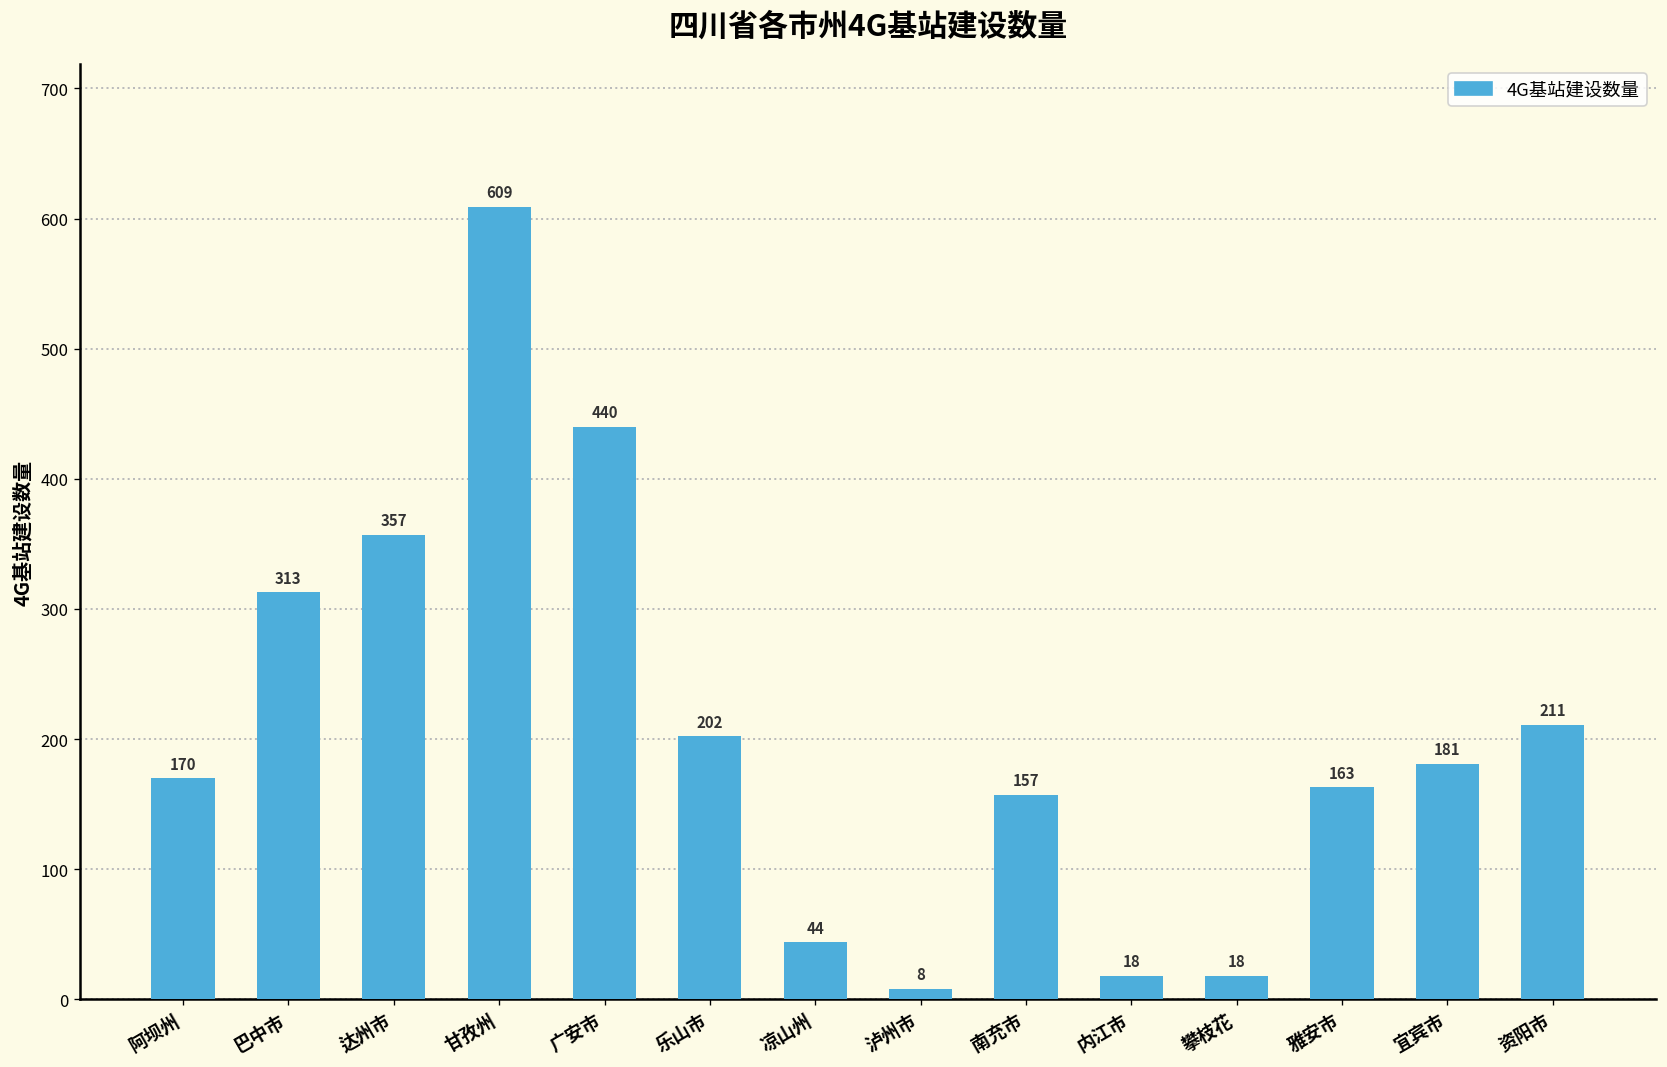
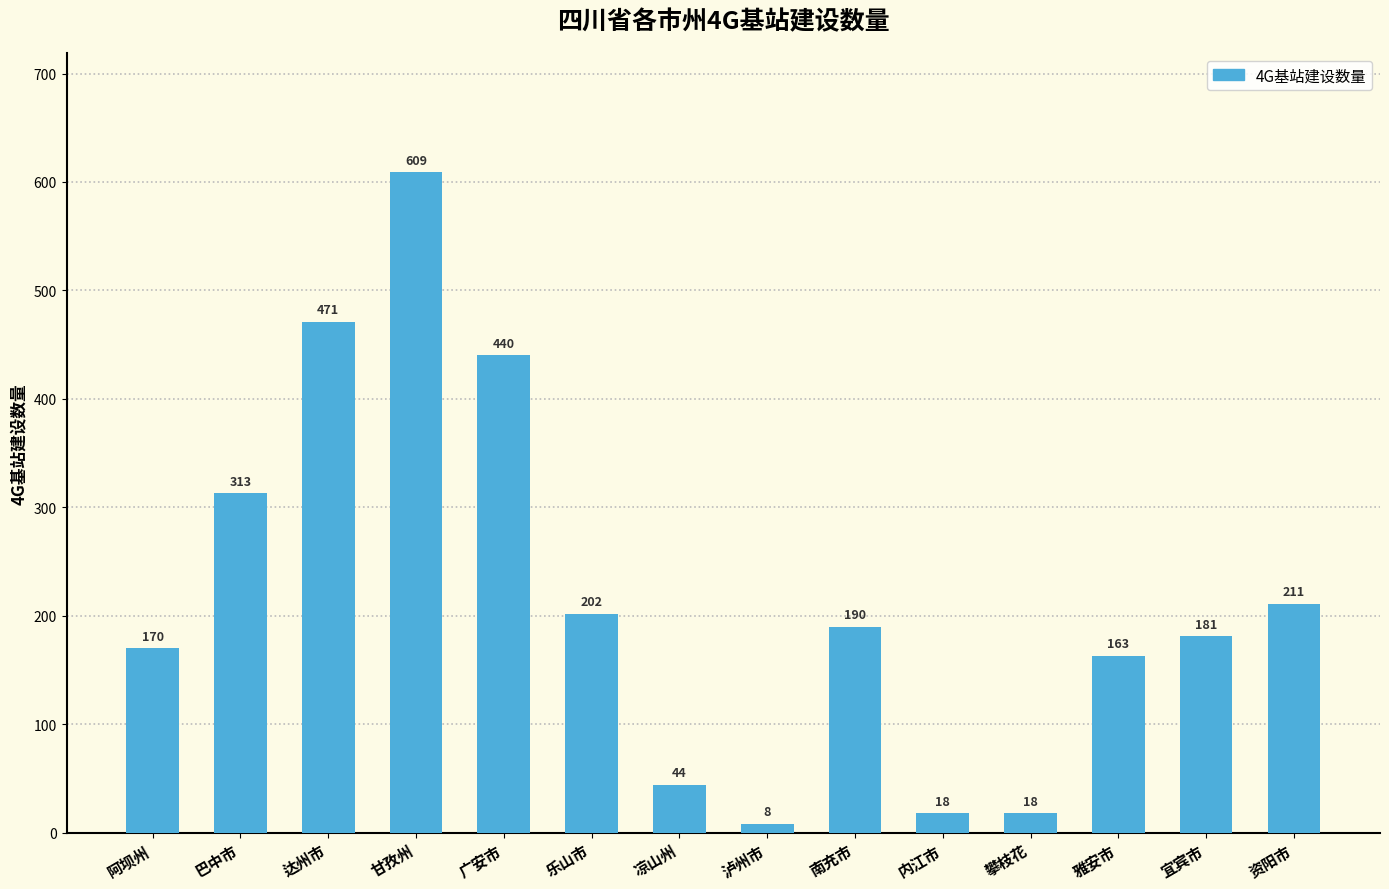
达州市: 357 -> 471
南充市: 157 -> 190
